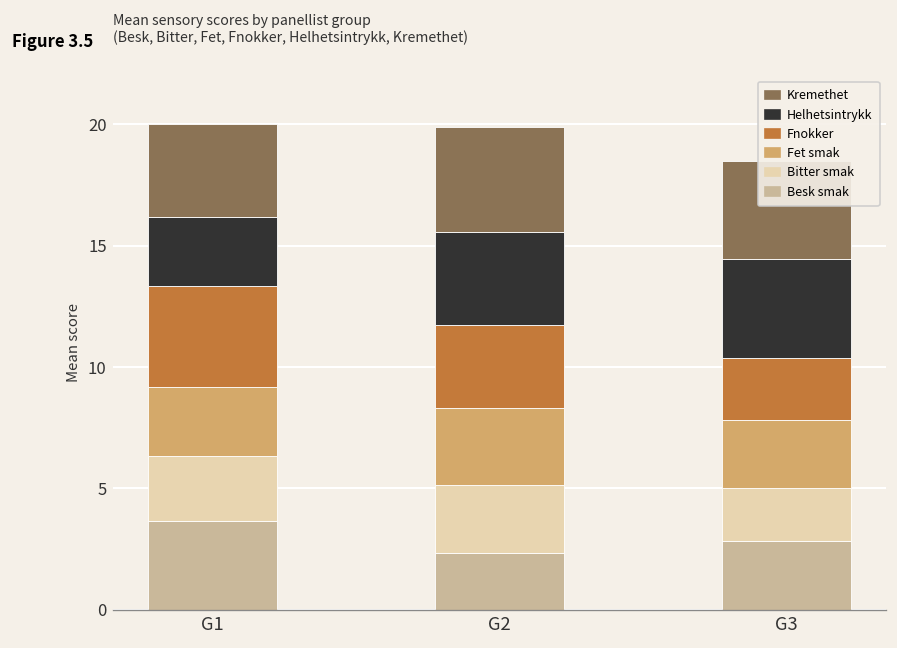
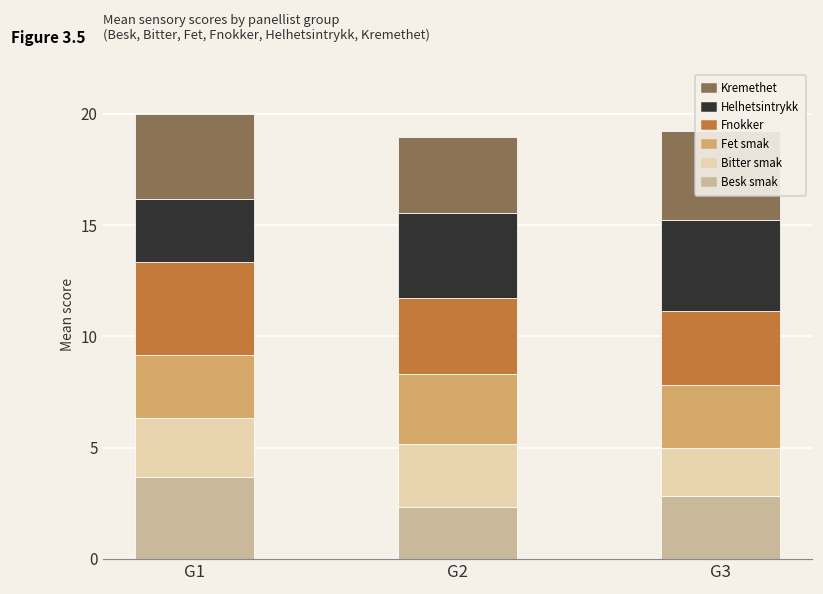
Kremethet, G2: 4.3 -> 3.4
Fnokker, G3: 2.6 -> 3.3
